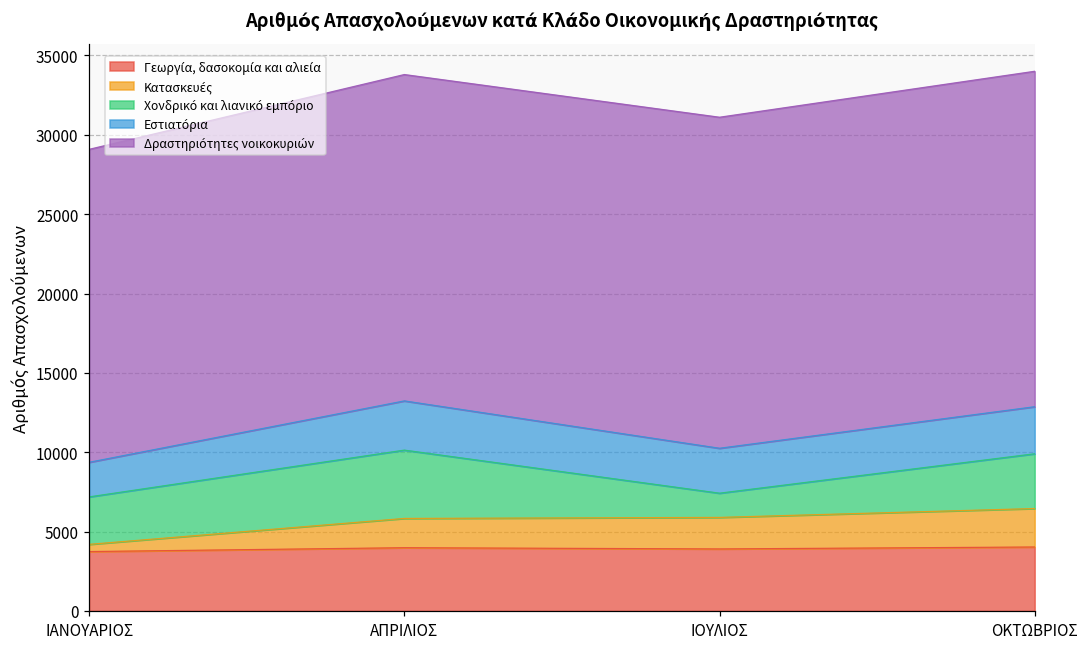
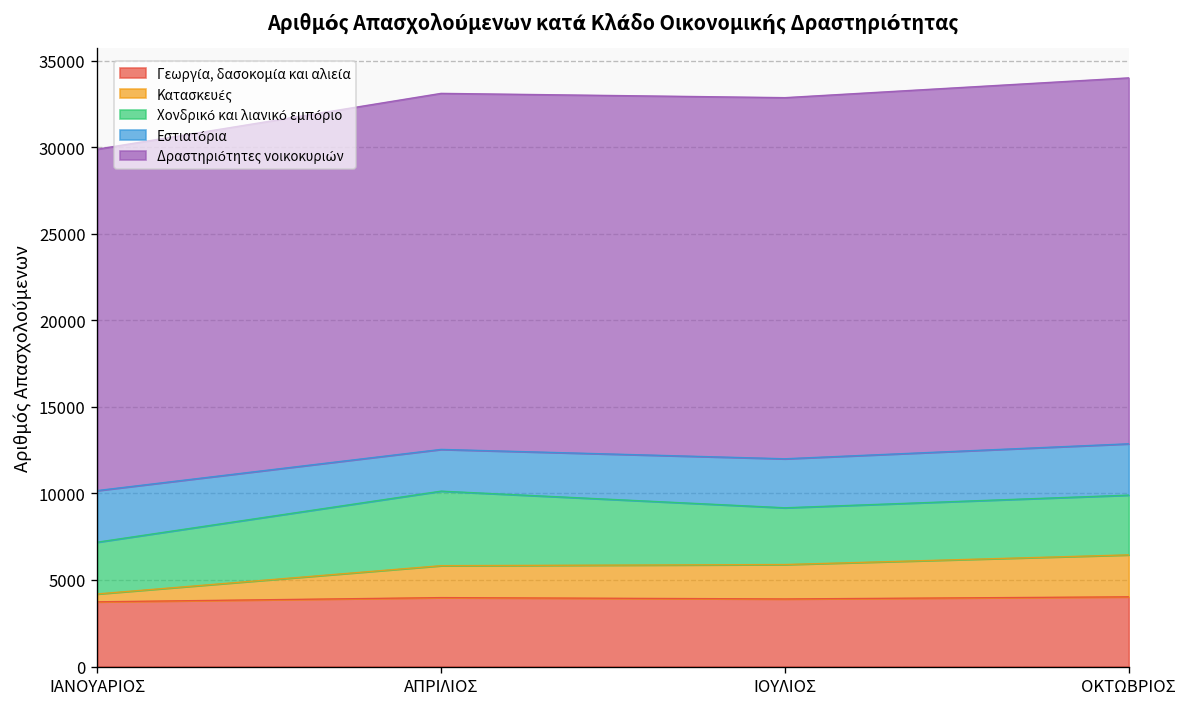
Εστιατόρια, ΙΑΝΟΥΑΡΙΟΣ: 2200 -> 3000
Εστιατόρια, ΑΠΡΙΛΙΟΣ: 3100 -> 2400
Χονδρικό και λιανικό εμπόριο, ΙΟΥΛΙΟΣ: 1500 -> 3300
